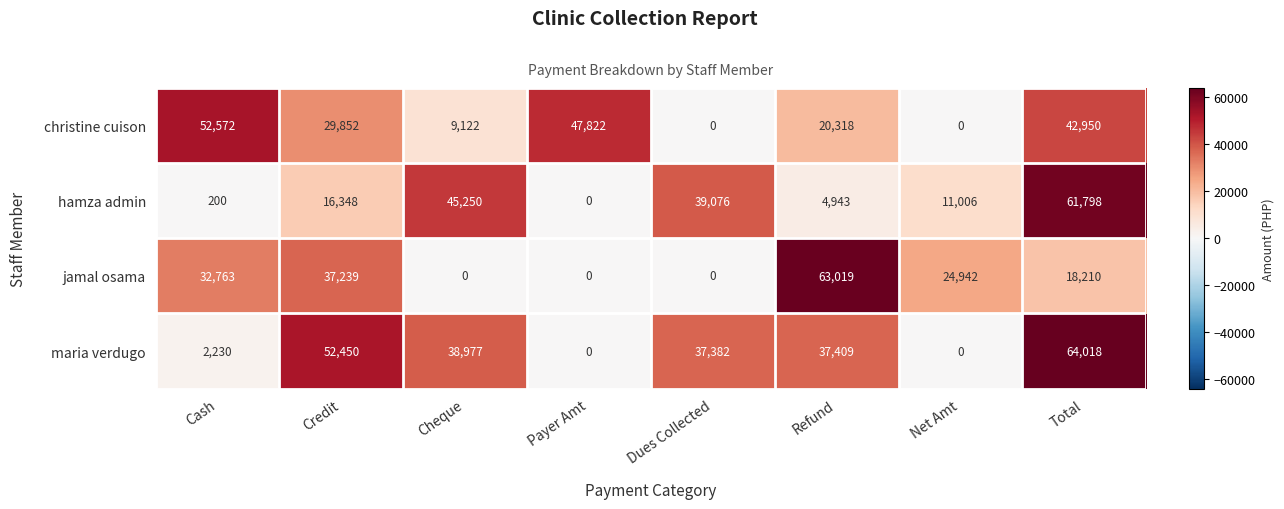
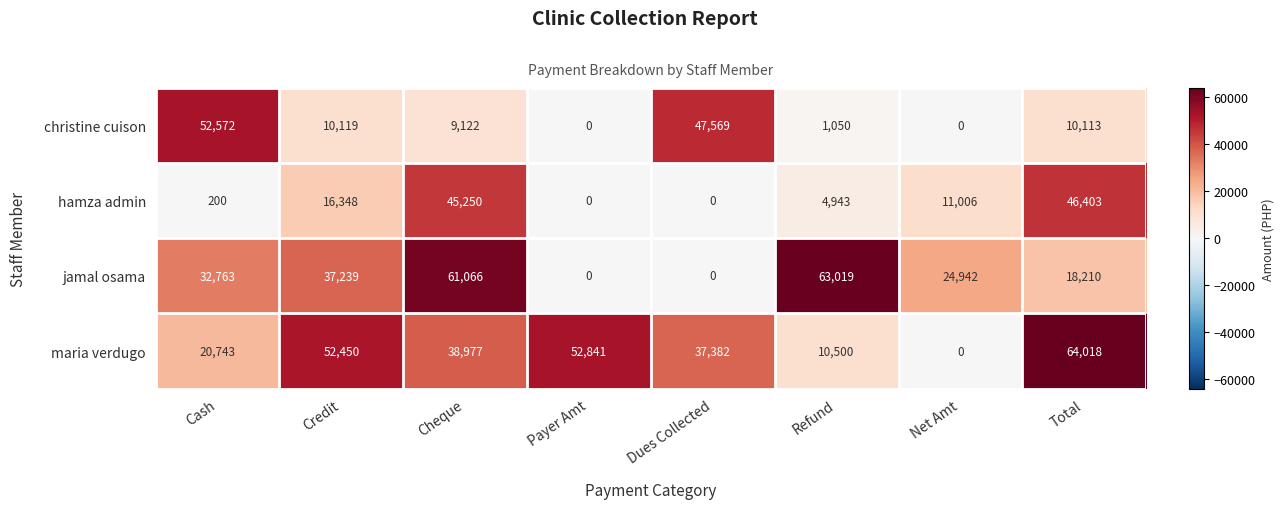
christine cuison, Credit: 29,852 -> 10,119
christine cuison, Payer Amt: 47,822 -> 0
christine cuison, Dues Collected: 0 -> 47,569
christine cuison, Refund: 20,318 -> 1,050
christine cuison, Total: 42,950 -> 10,113
hamza admin, Dues Collected: 39,076 -> 0
hamza admin, Total: 61,798 -> 46,403
jamal osama, Cheque: 0 -> 61,066
maria verdugo, Cash: 2,230 -> 20,743
maria verdugo, Payer Amt: 0 -> 52,841
maria verdugo, Refund: 37,409 -> 10,500
